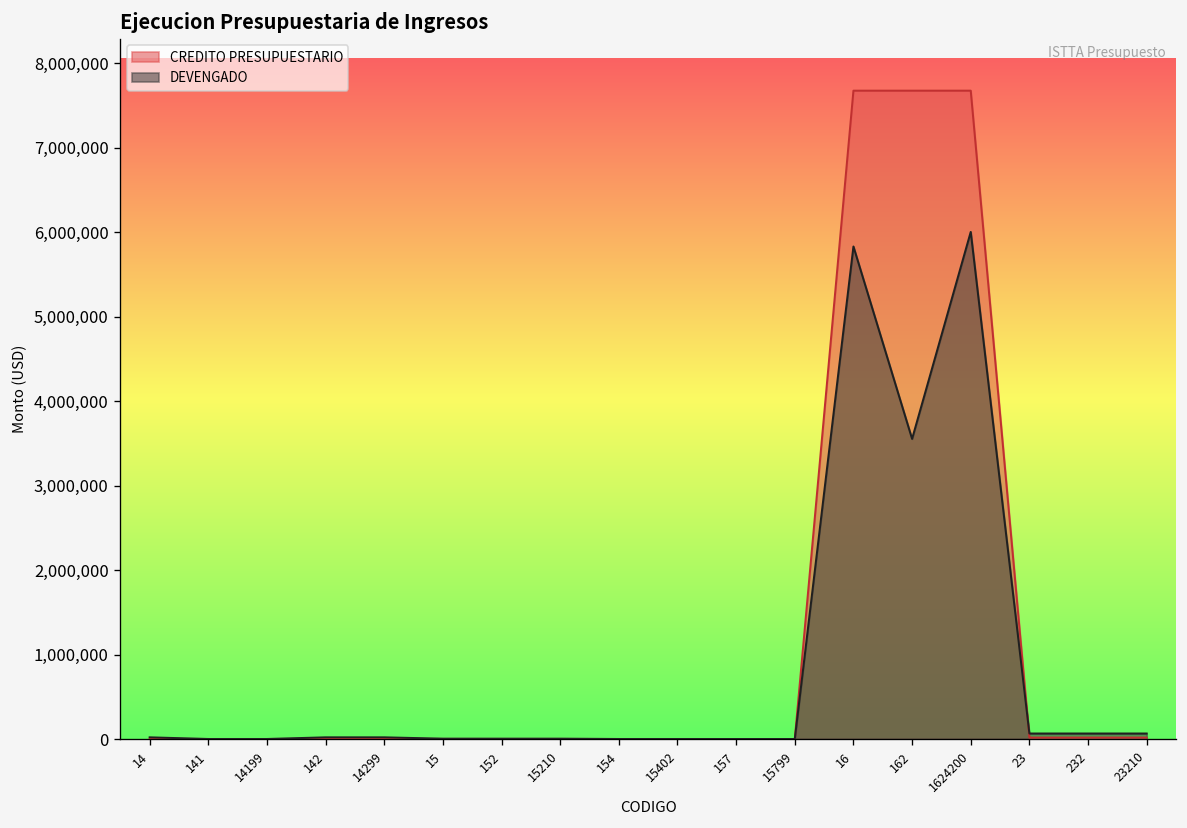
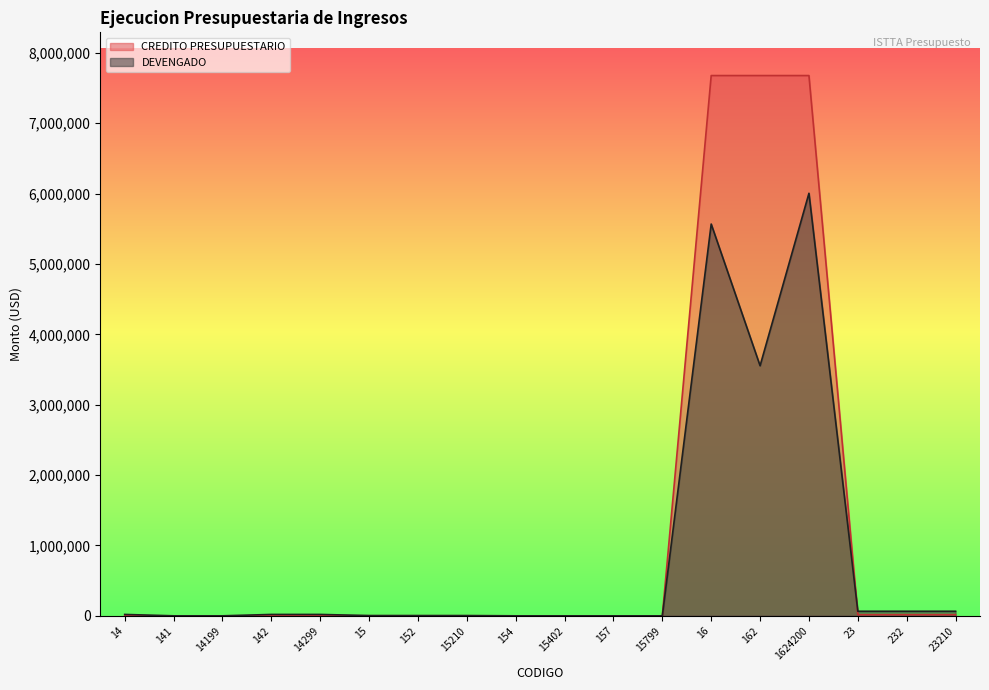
DEVENGADO, 16: 5,800,000 -> 5,600,000
